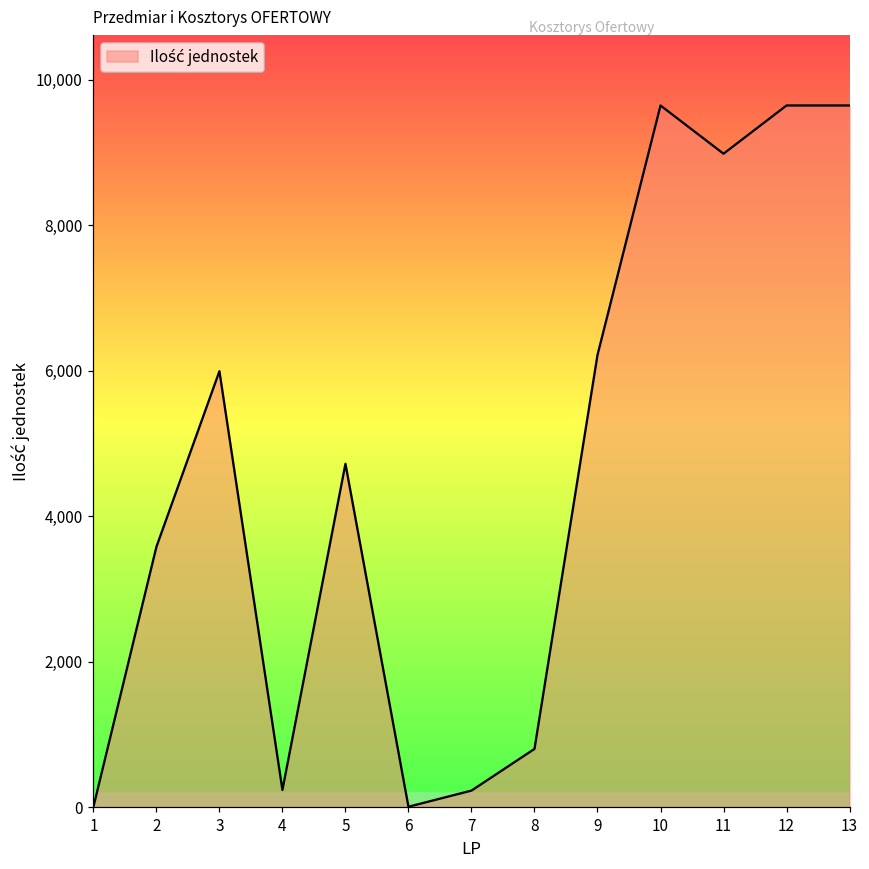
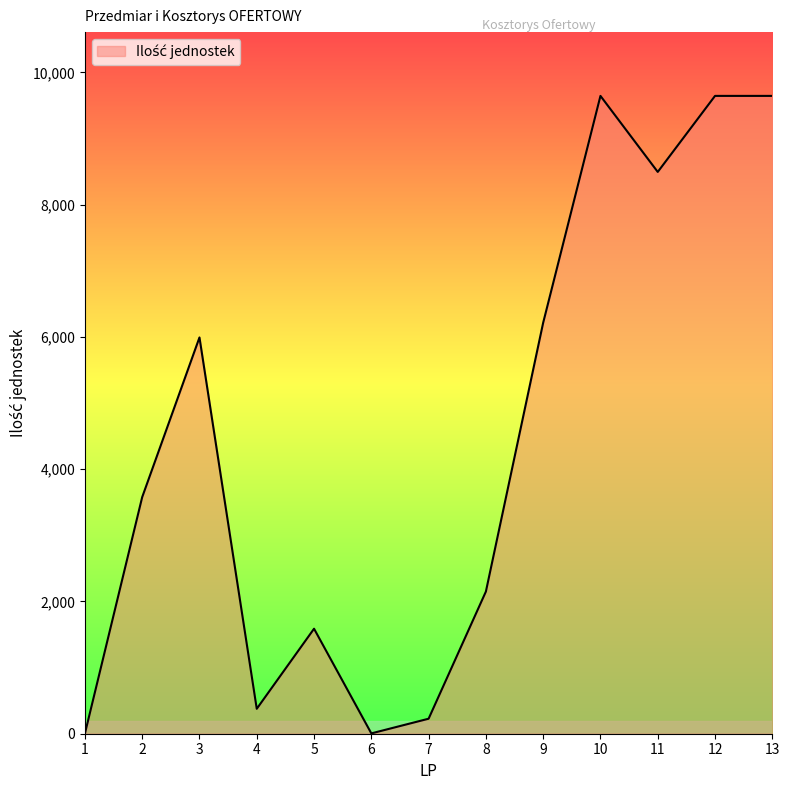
4: 200 -> 400
5: 4,700 -> 1,600
8: 800 -> 2,200
11: 9,000 -> 8,500
